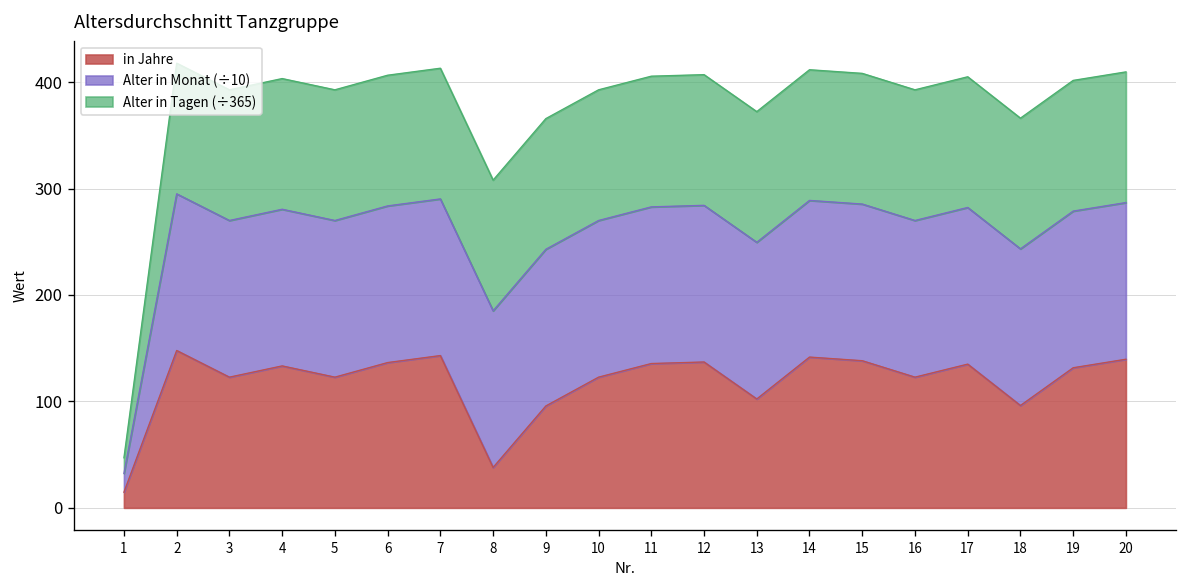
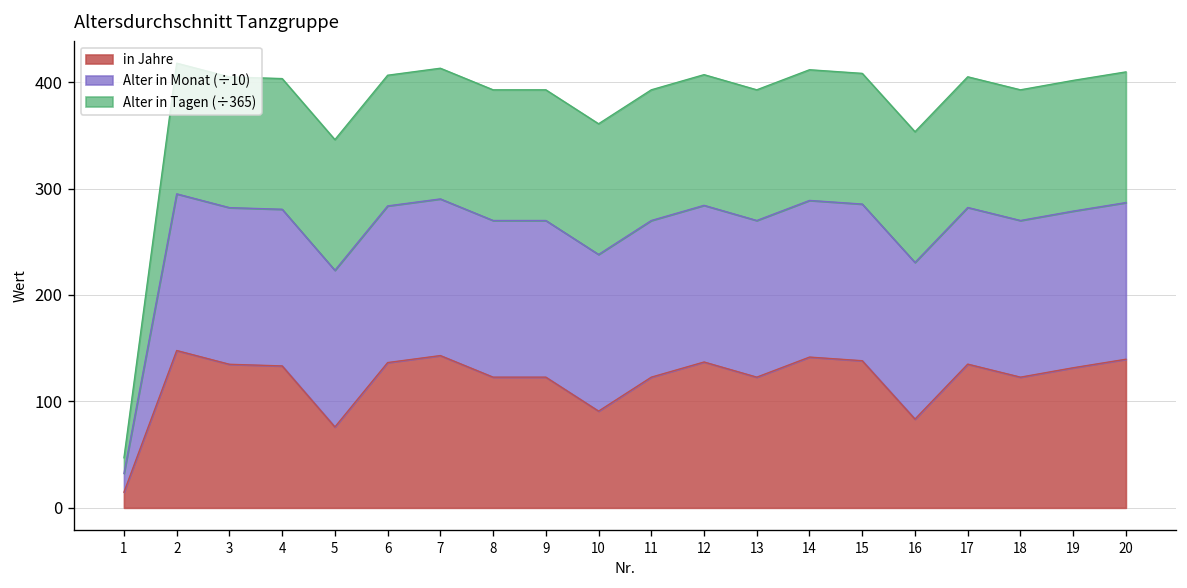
in Jahre, 3: 120 -> 130
in Jahre, 5: 120 -> 80
in Jahre, 8: 40 -> 120
in Jahre, 9: 100 -> 120
in Jahre, 10: 120 -> 90
in Jahre, 11: 140 -> 120
in Jahre, 13: 100 -> 120
in Jahre, 16: 120 -> 80
in Jahre, 18: 100 -> 120
